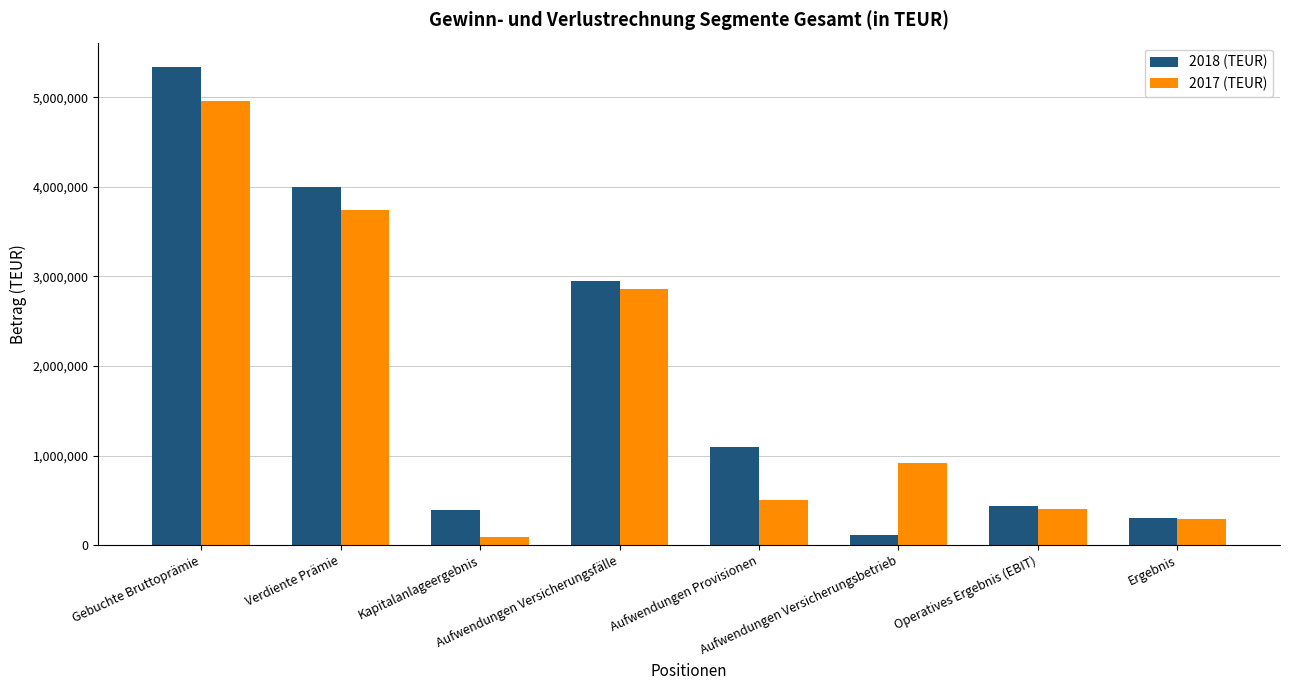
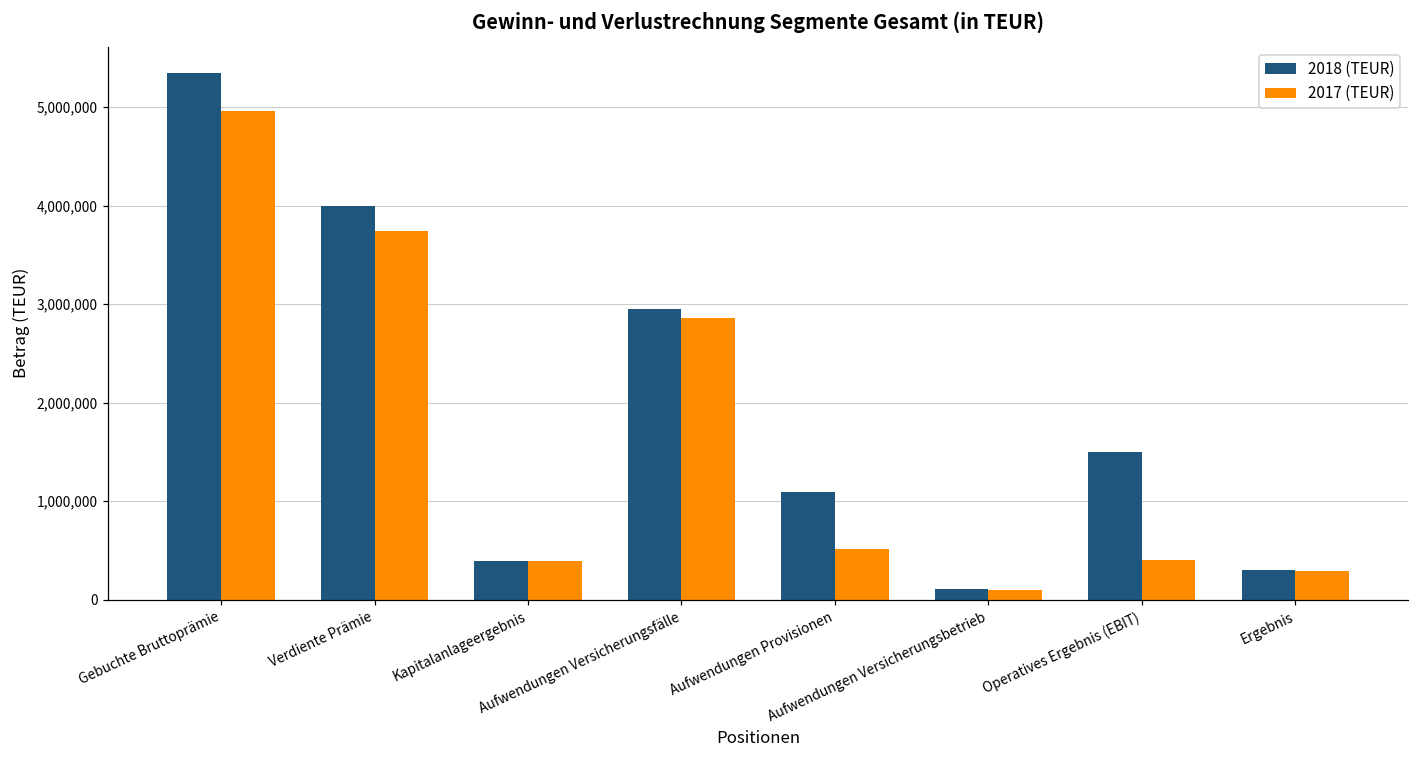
2017 (TEUR), Kapitalanlageergebnis: 100,000 -> 400,000
2017 (TEUR), Aufwendungen Versicherungsbetrieb: 900,000 -> 100,000
2018 (TEUR), Operatives Ergebnis (EBIT): 400,000 -> 1,500,000
